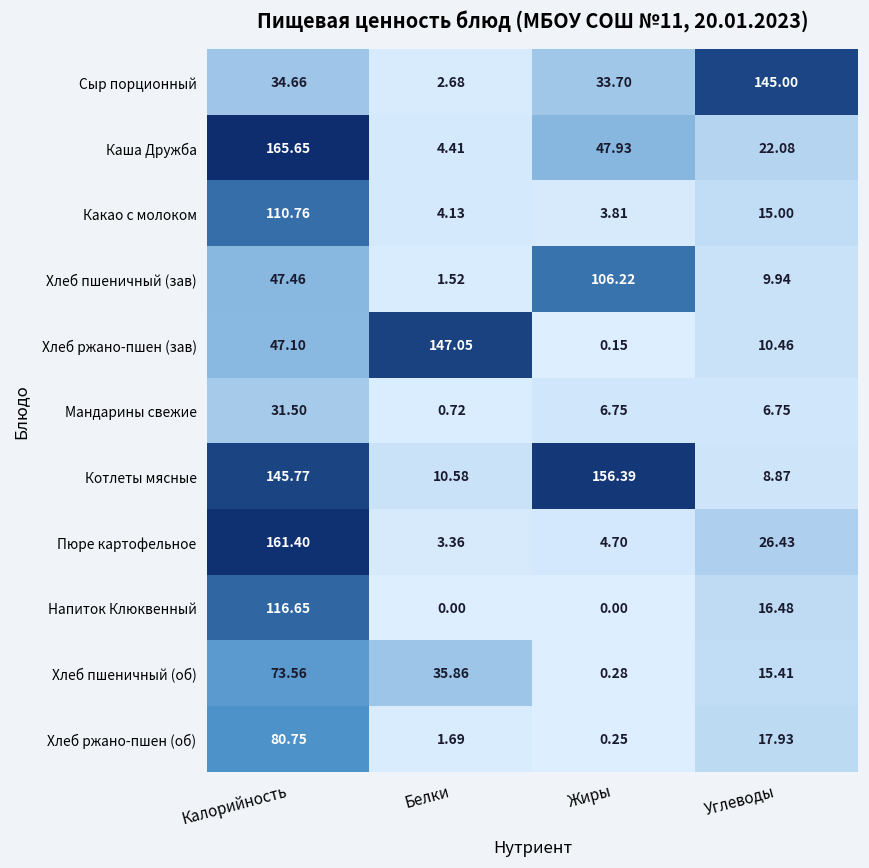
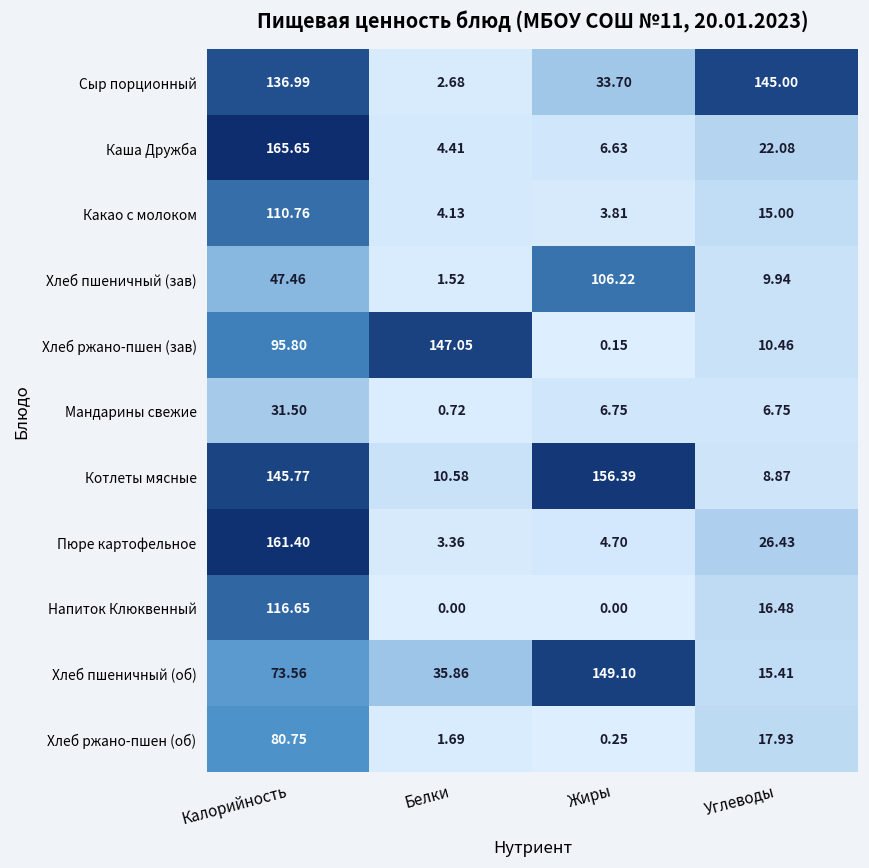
Сыр порционный, Калорийность: 34.66 -> 136.99
Каша Дружба, Жиры: 47.93 -> 6.63
Хлеб ржано-пшен (зав), Калорийность: 47.10 -> 95.80
Хлеб пшеничный (об), Жиры: 0.28 -> 149.10
